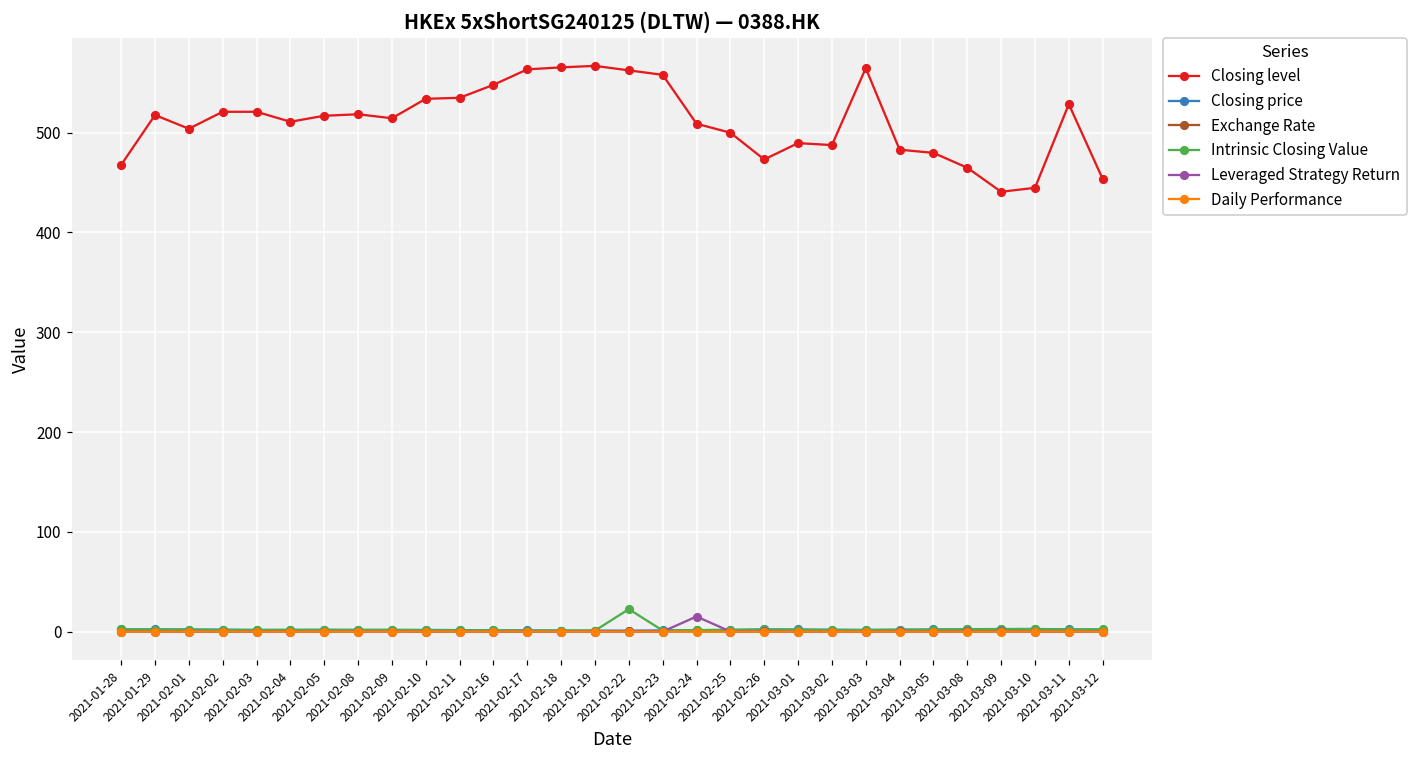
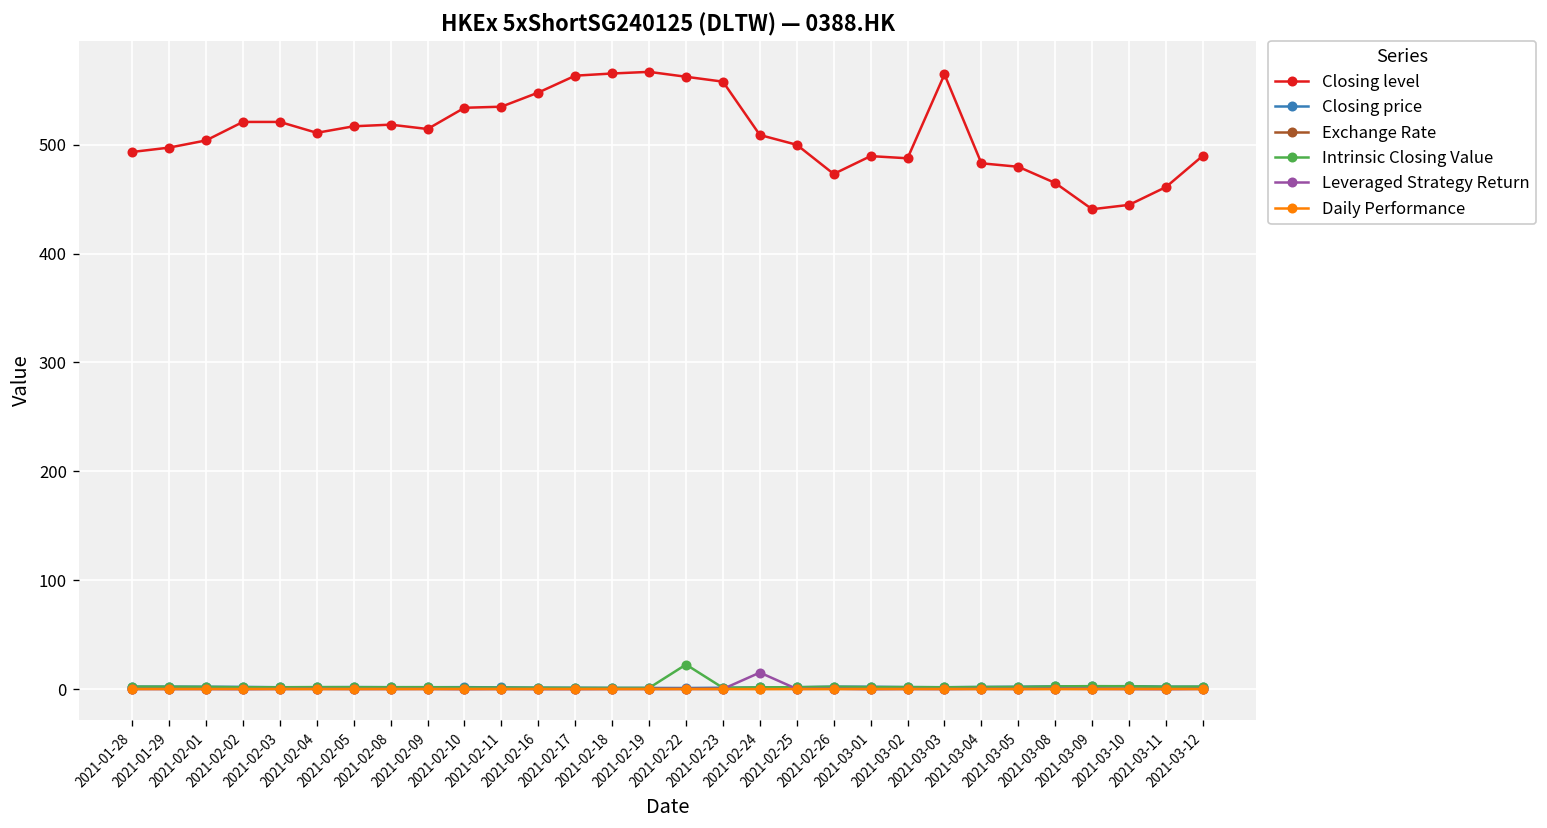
Closing level, 2021-01-28: 470 -> 490
Closing level, 2021-01-29: 520 -> 500
Closing level, 2021-03-11: 530 -> 460
Closing level, 2021-03-12: 450 -> 490
